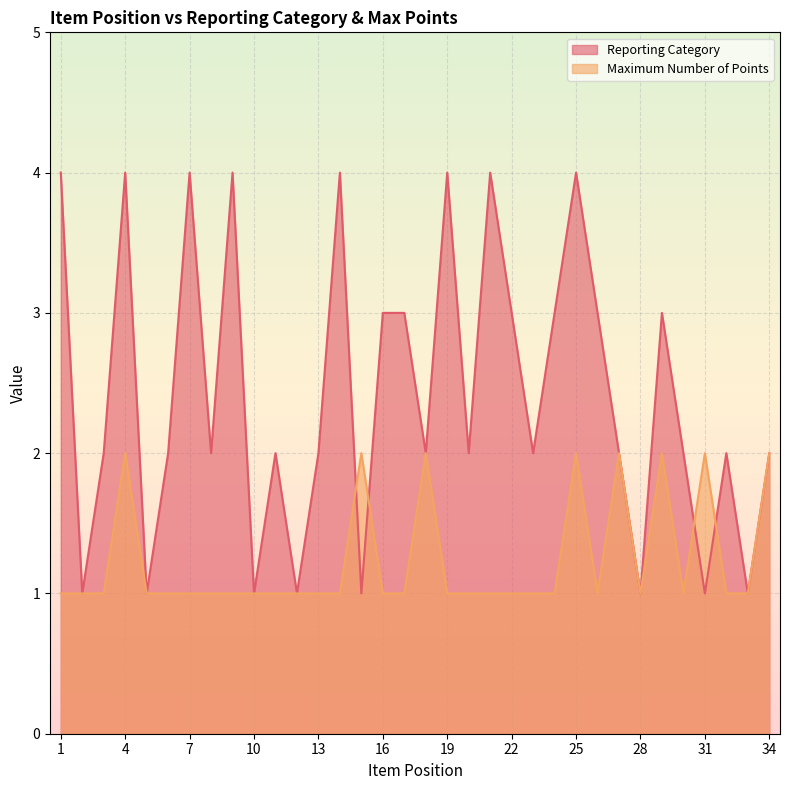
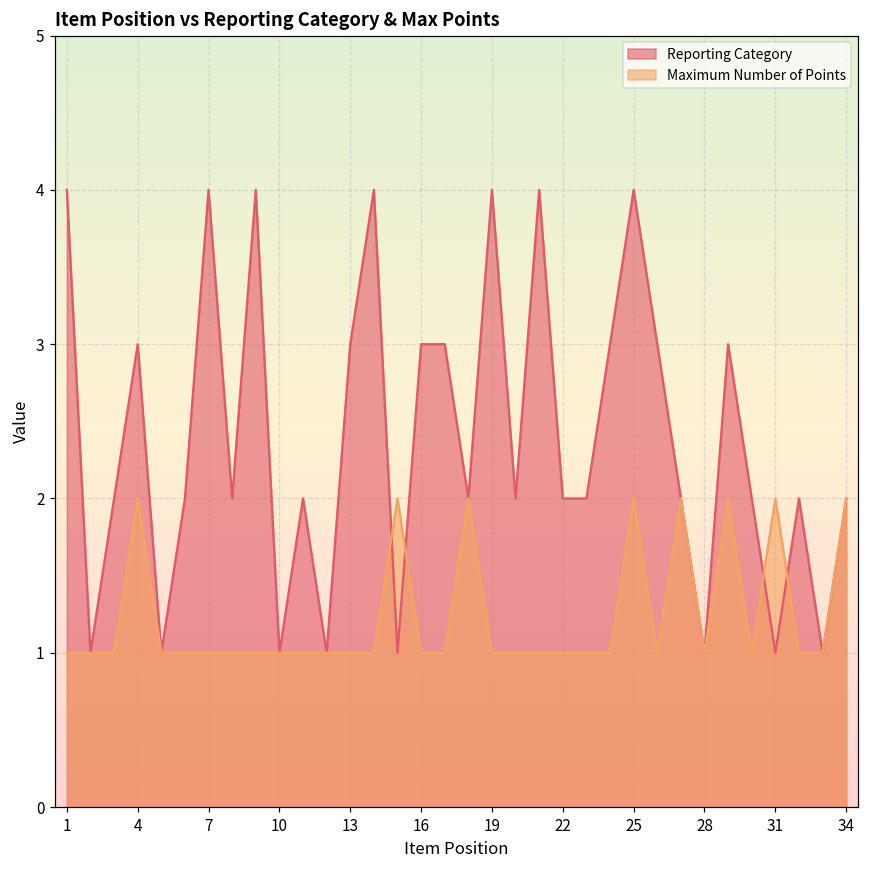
Reporting Category, 4: 4 -> 3
Reporting Category, 13: 2 -> 3
Reporting Category, 22: 3 -> 2
